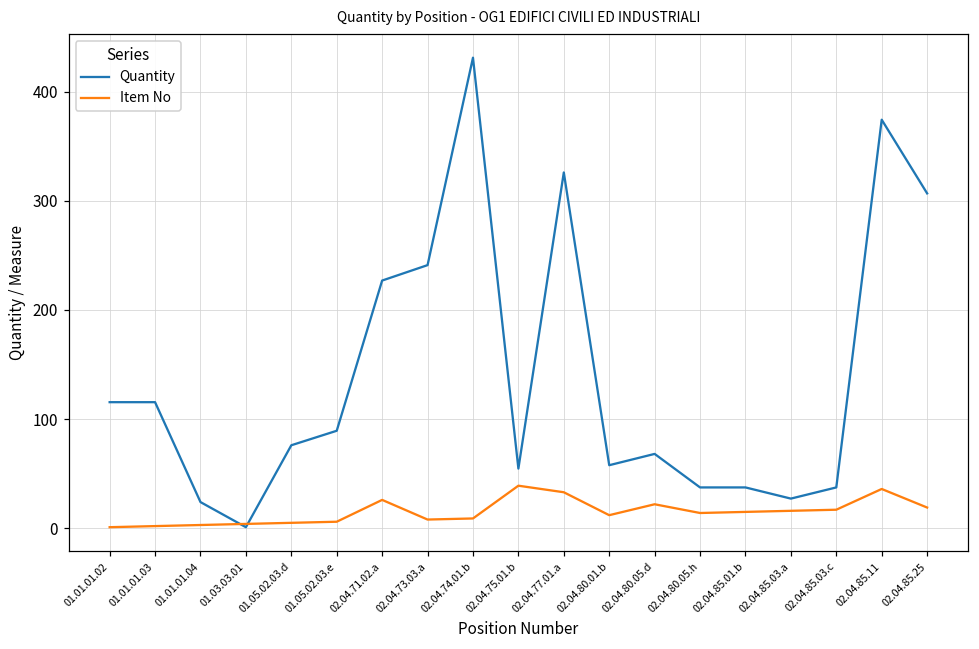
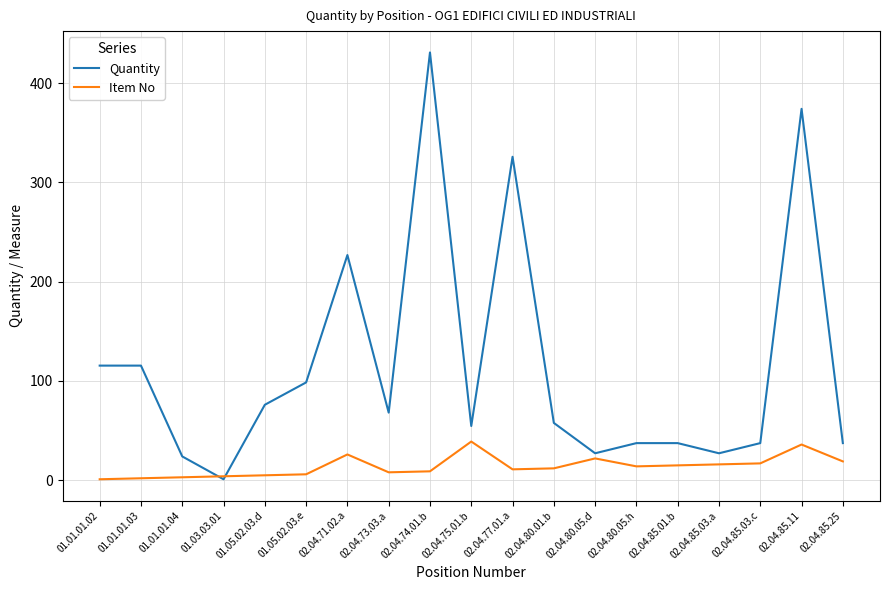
Quantity, 01.05.02.03.e: 90 -> 100
Quantity, 02.04.73.03.a: 240 -> 70
Item No, 02.04.77.01.a: 30 -> 10
Quantity, 02.04.80.05.d: 70 -> 30
Quantity, 02.04.85.25: 310 -> 40
